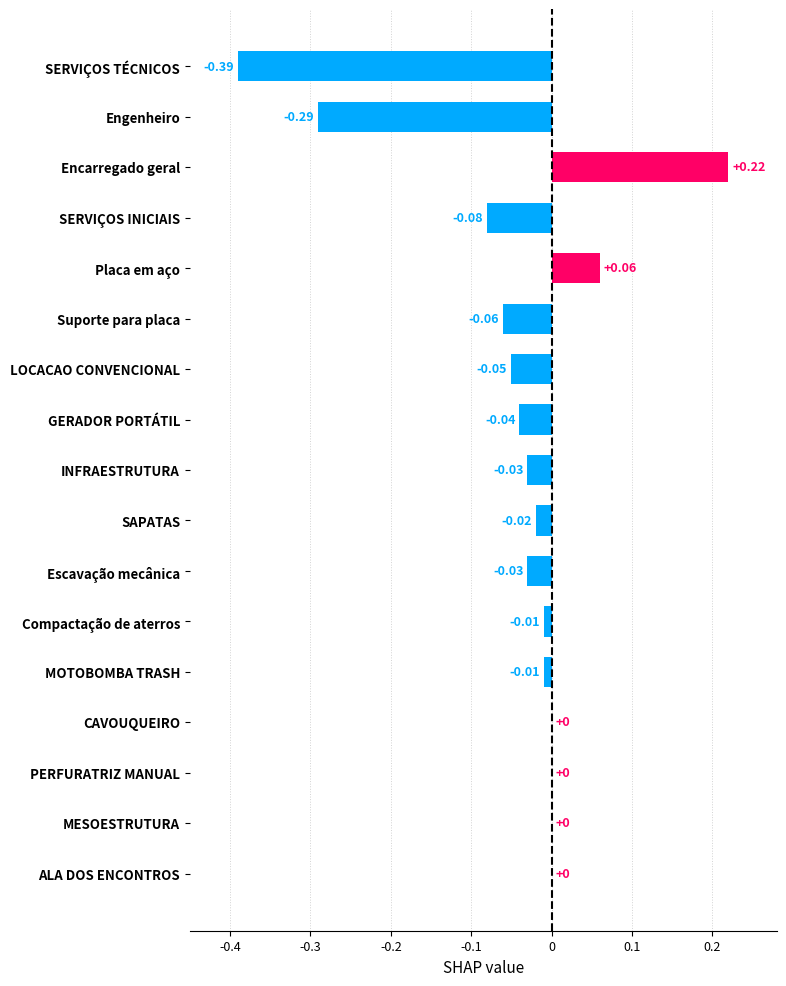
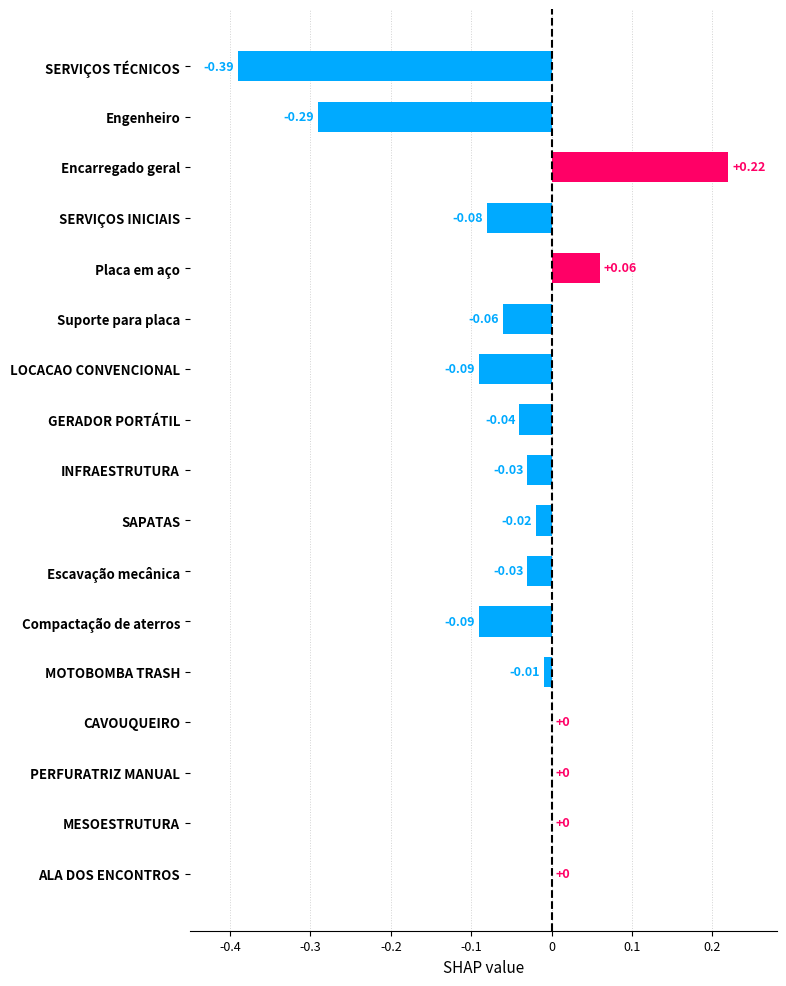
LOCACAO CONVENCIONAL: -0.05 -> -0.09
Compactação de aterros: -0.01 -> -0.09
